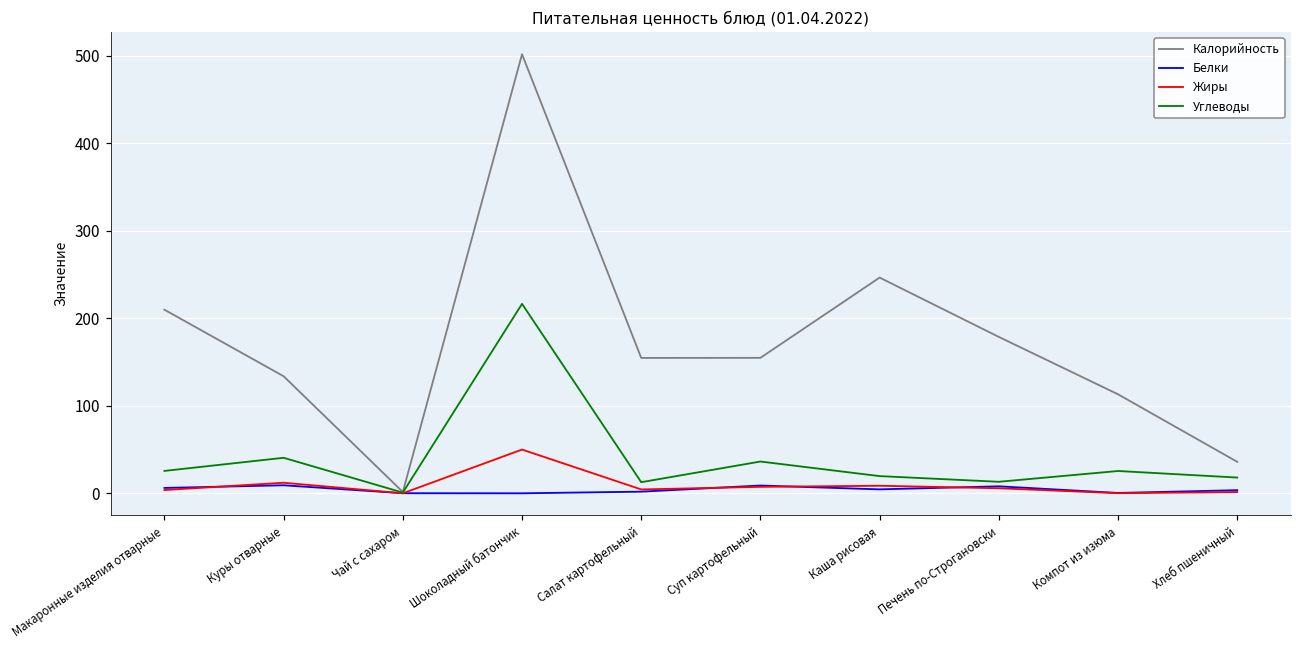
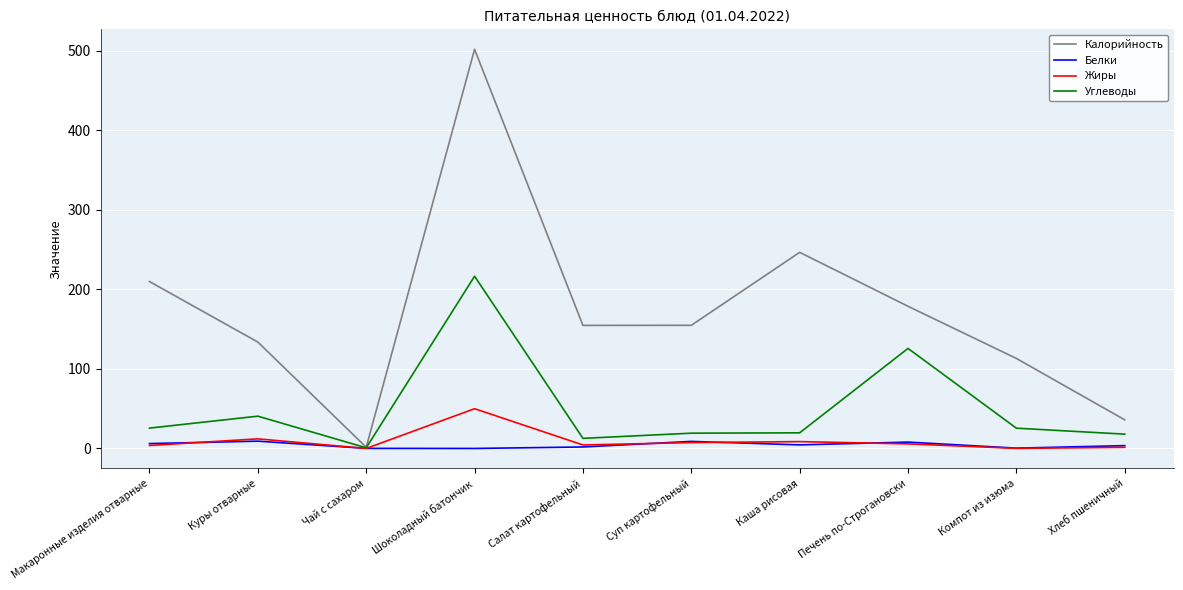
Углеводы, Суп картофельный: 40 -> 20
Углеводы, Печень по-Строгановски: 10 -> 130
